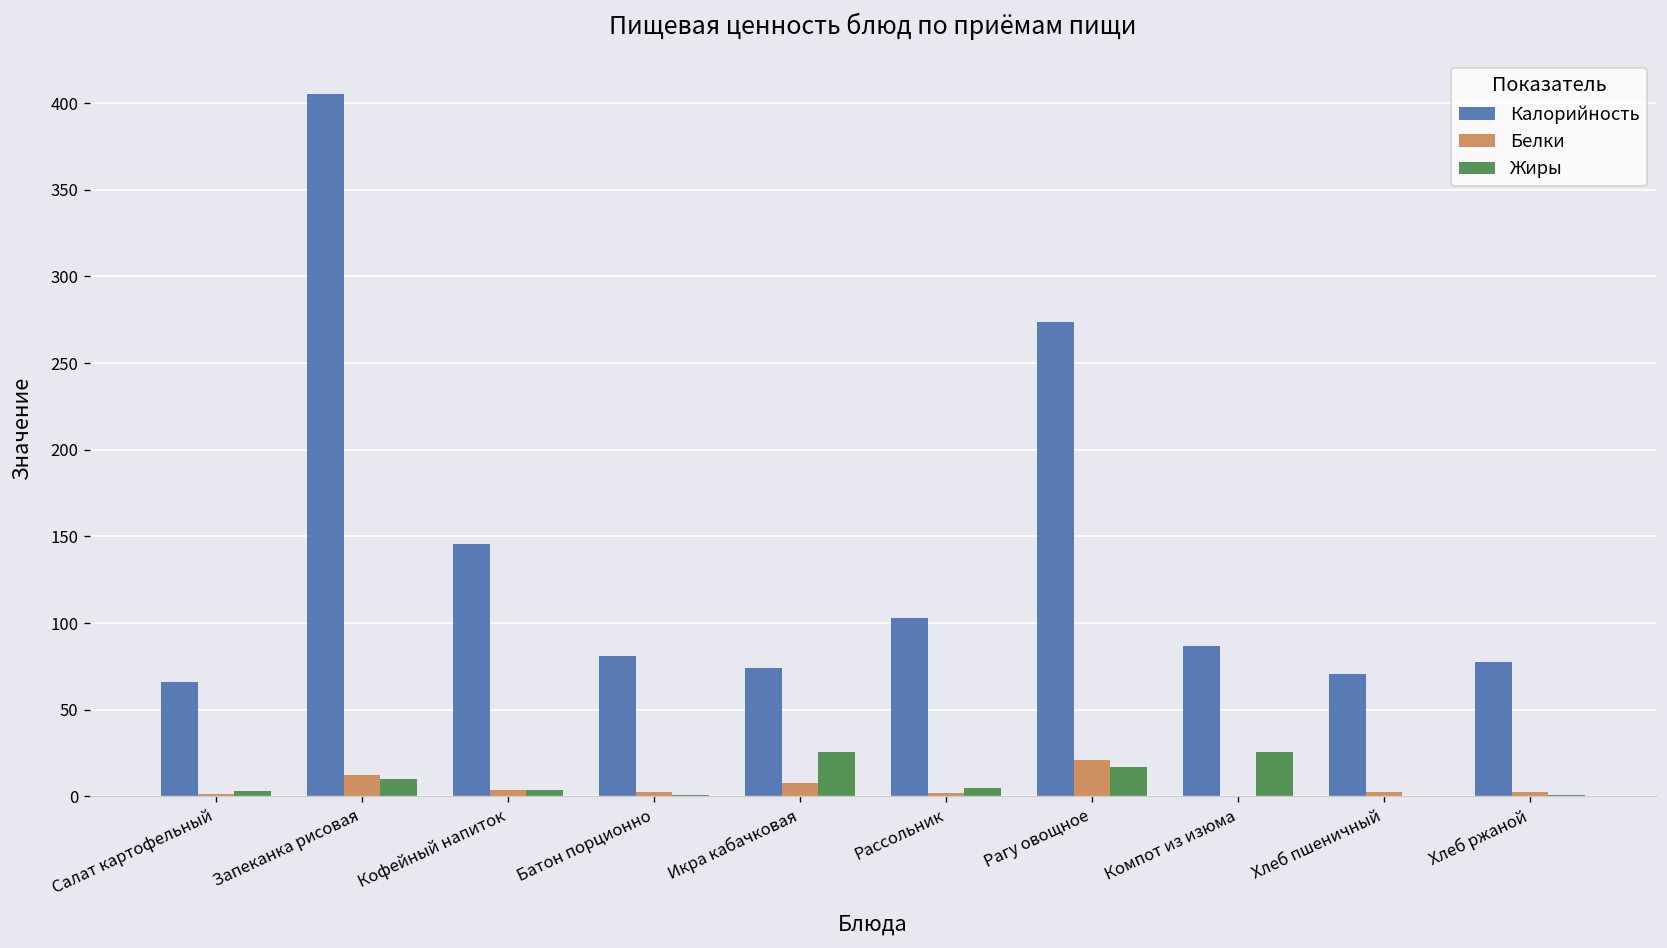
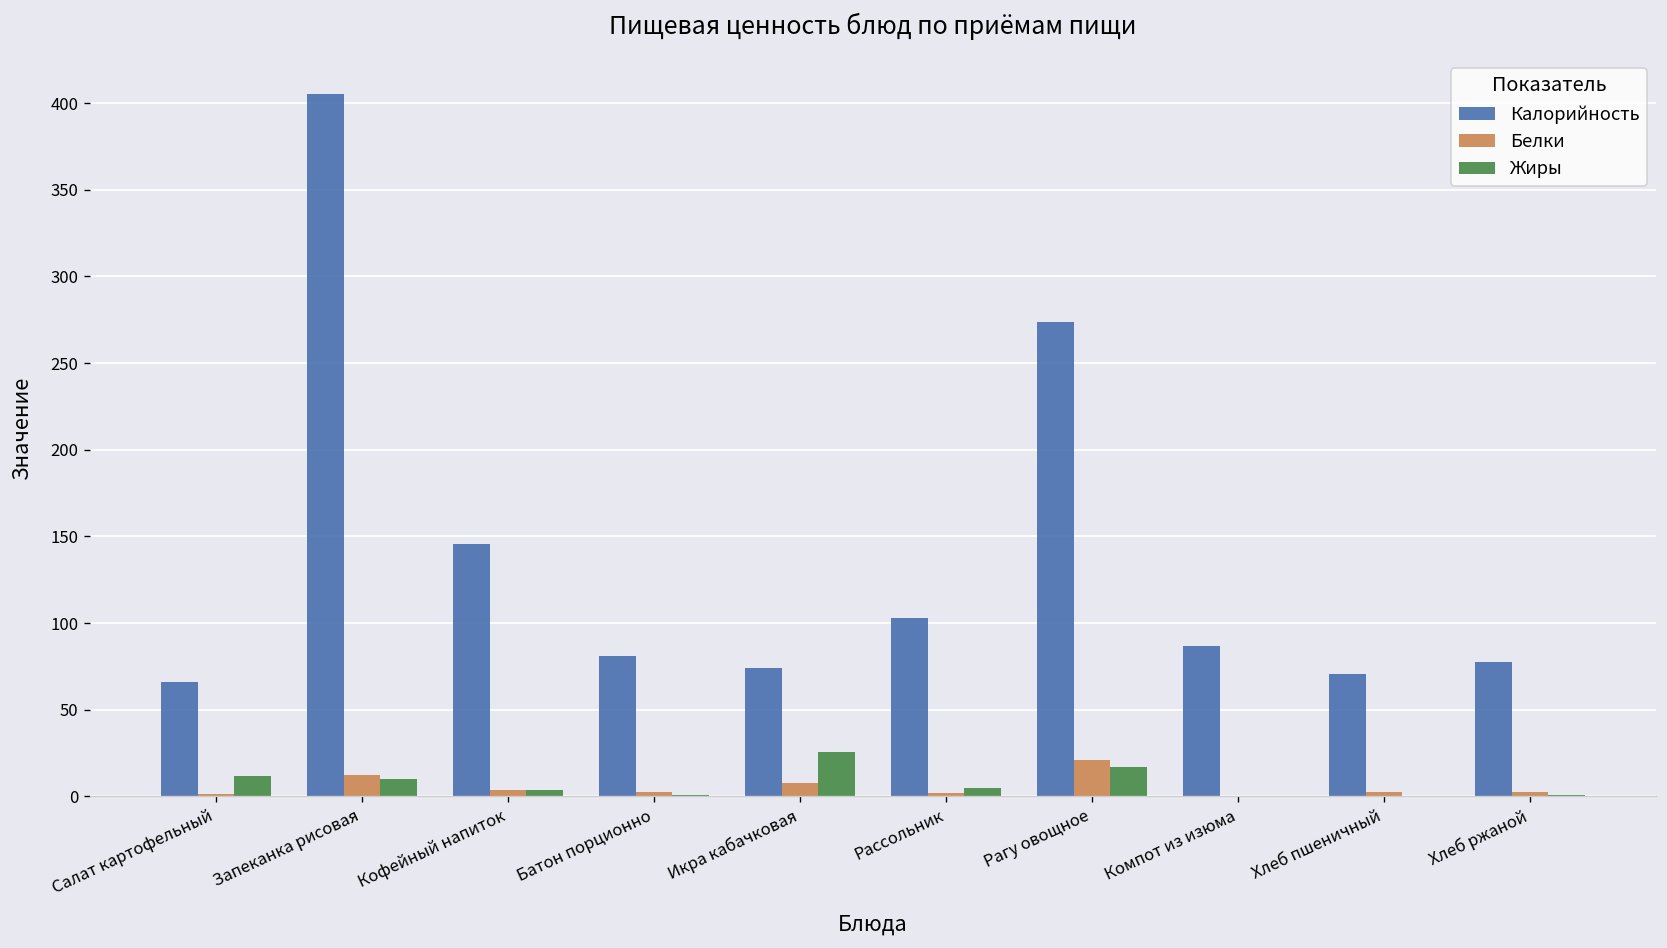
Жиры, Салат картофельный: 3 -> 12
Жиры, Компот из изюма: 26 -> 0
